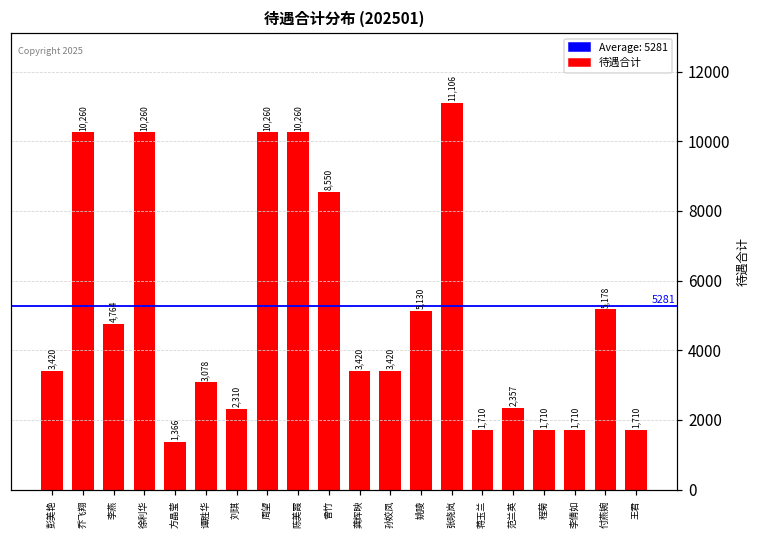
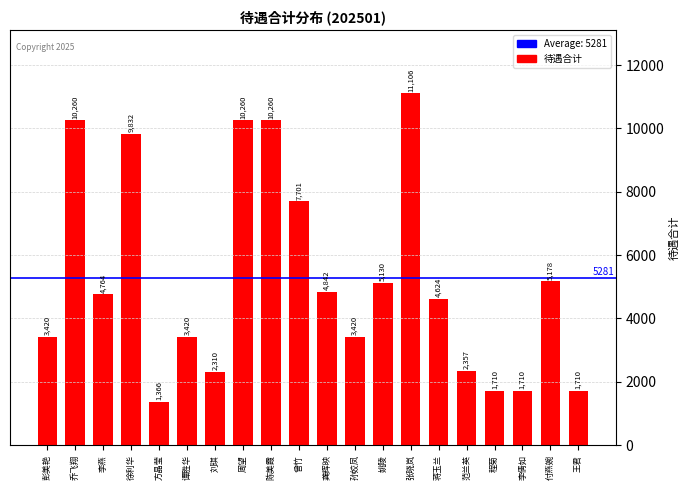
徐利华: 10,260 -> 9,832
谭胜华: 3,078 -> 3,420
曾竹: 8,550 -> 7,701
龚辉映: 3,420 -> 4,842
蒋玉兰: 1,710 -> 4,624
